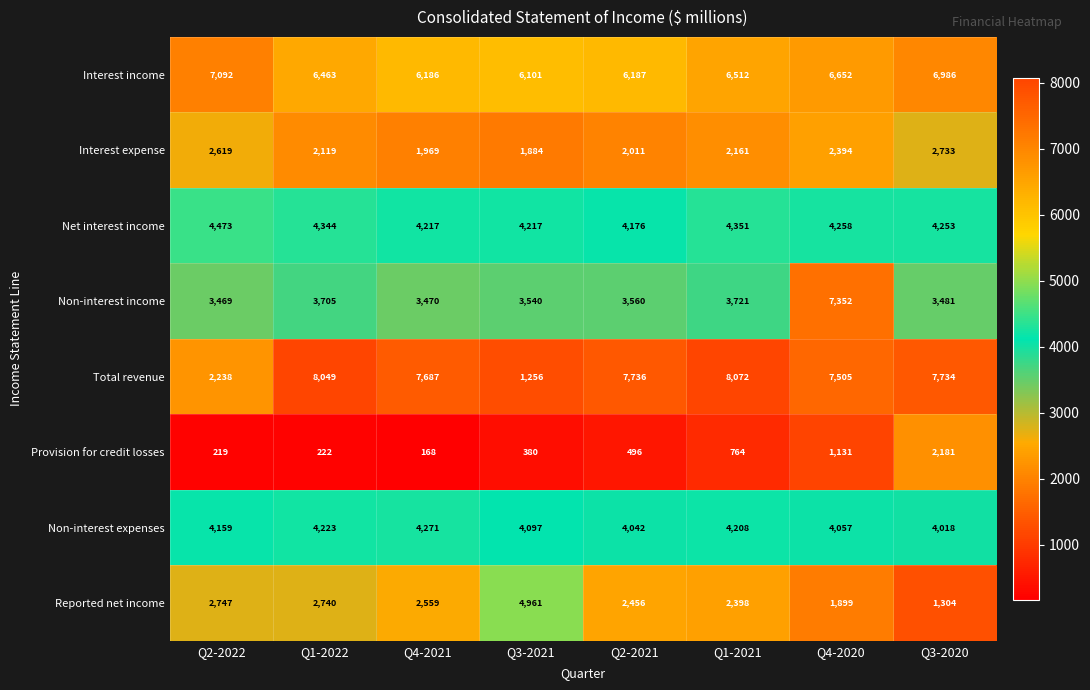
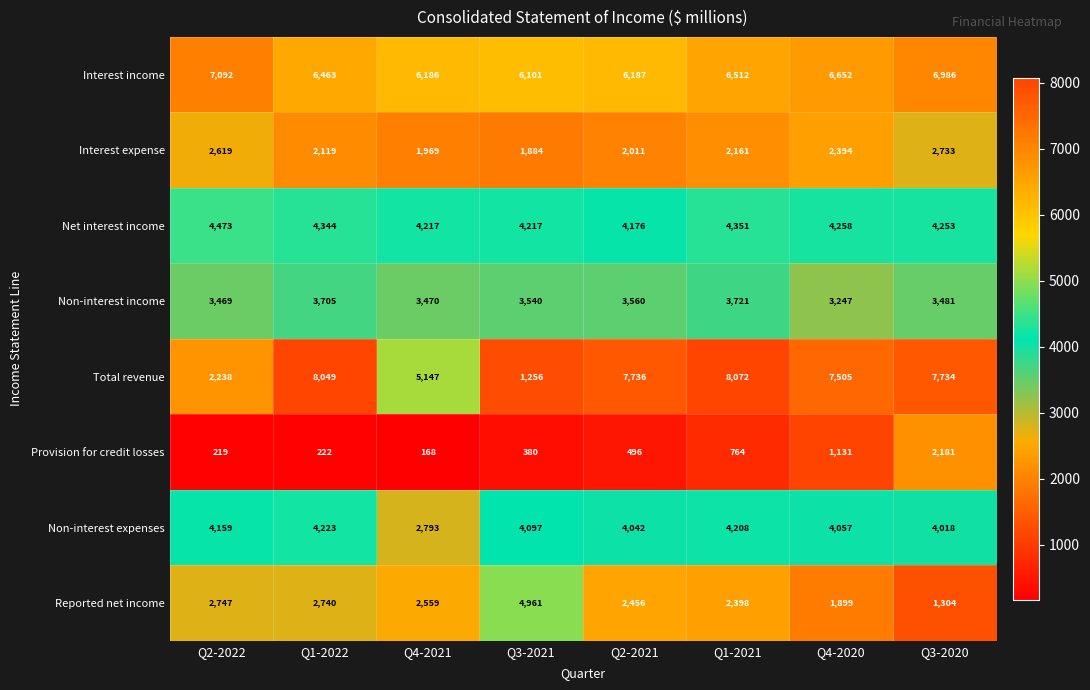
Non-interest income, Q4-2020: 7,352 -> 3,247
Total revenue, Q4-2021: 7,687 -> 5,147
Non-interest expenses, Q4-2021: 4,271 -> 2,793
